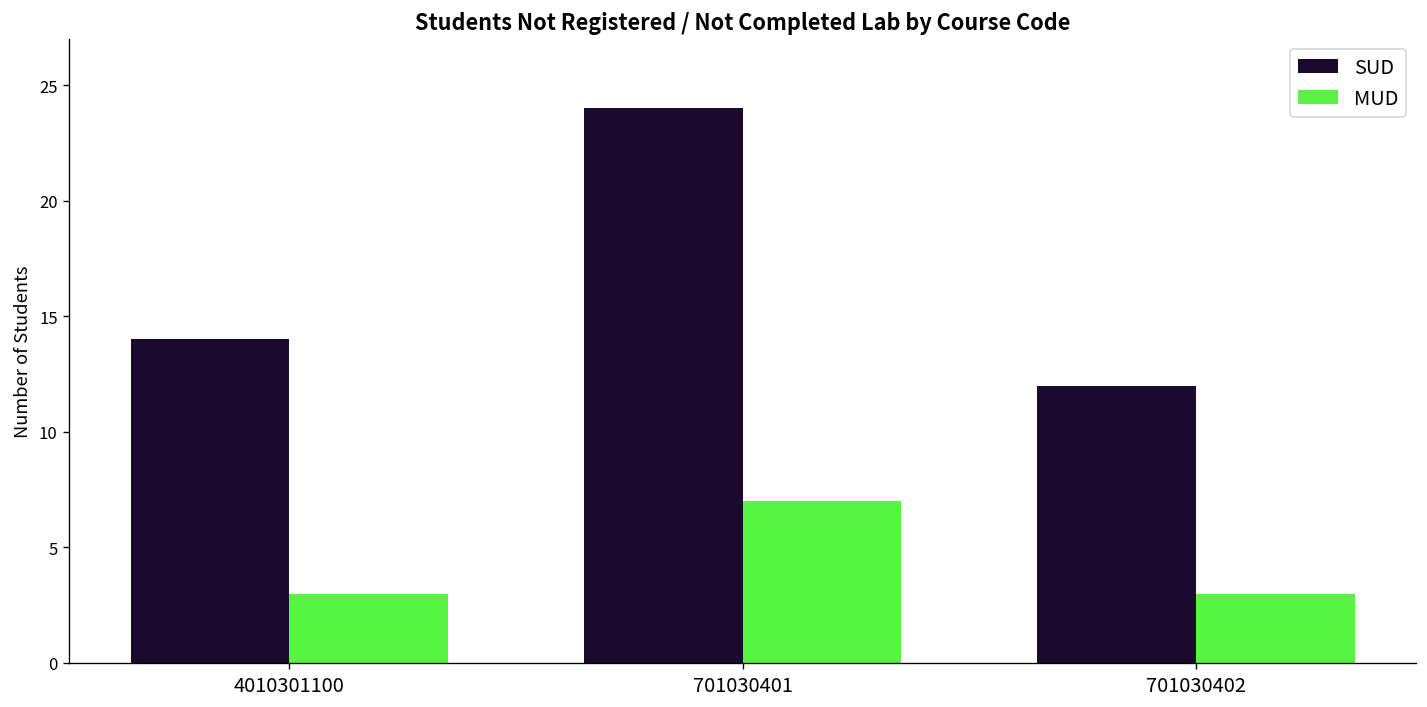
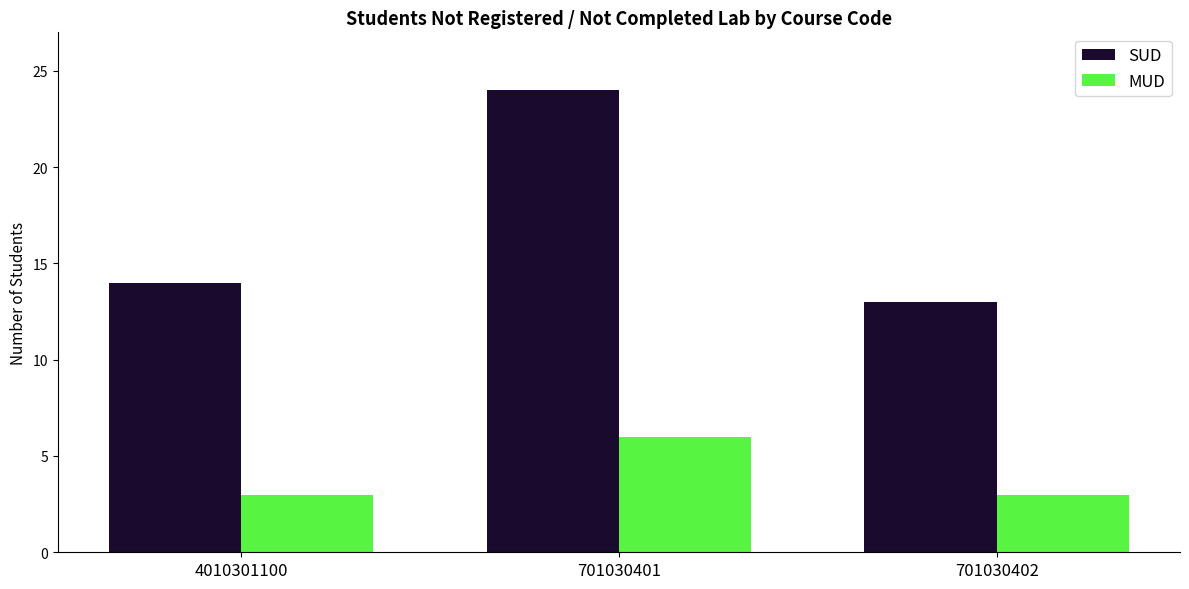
MUD, 701030401: 7 -> 6
SUD, 701030402: 12 -> 13
